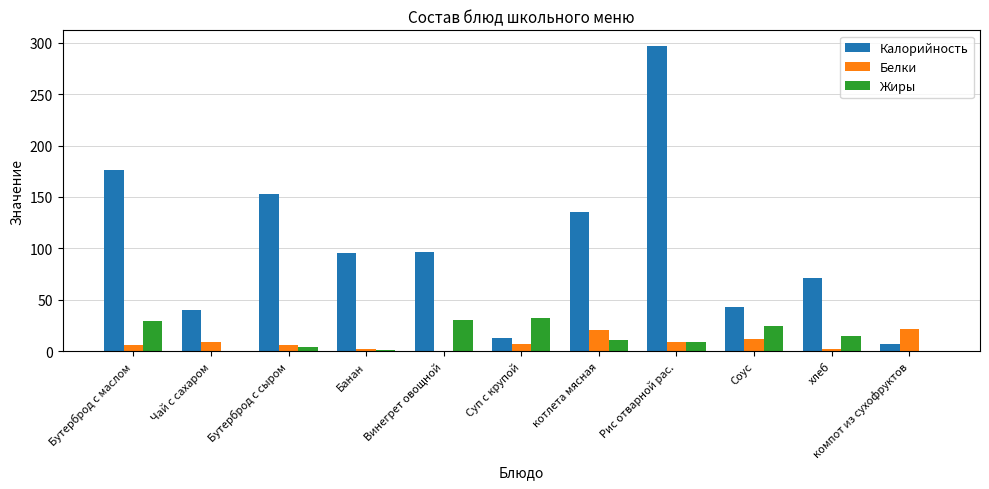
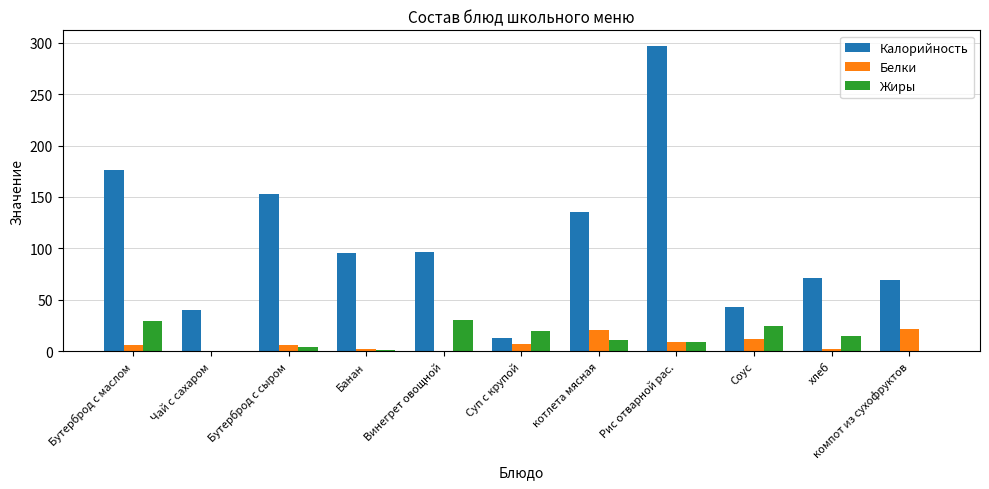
Белки, Чай с сахаром: 9 -> 0
Жиры, Суп с крупой: 32 -> 20
Калорийность, компот из сухофруктов: 7 -> 69
